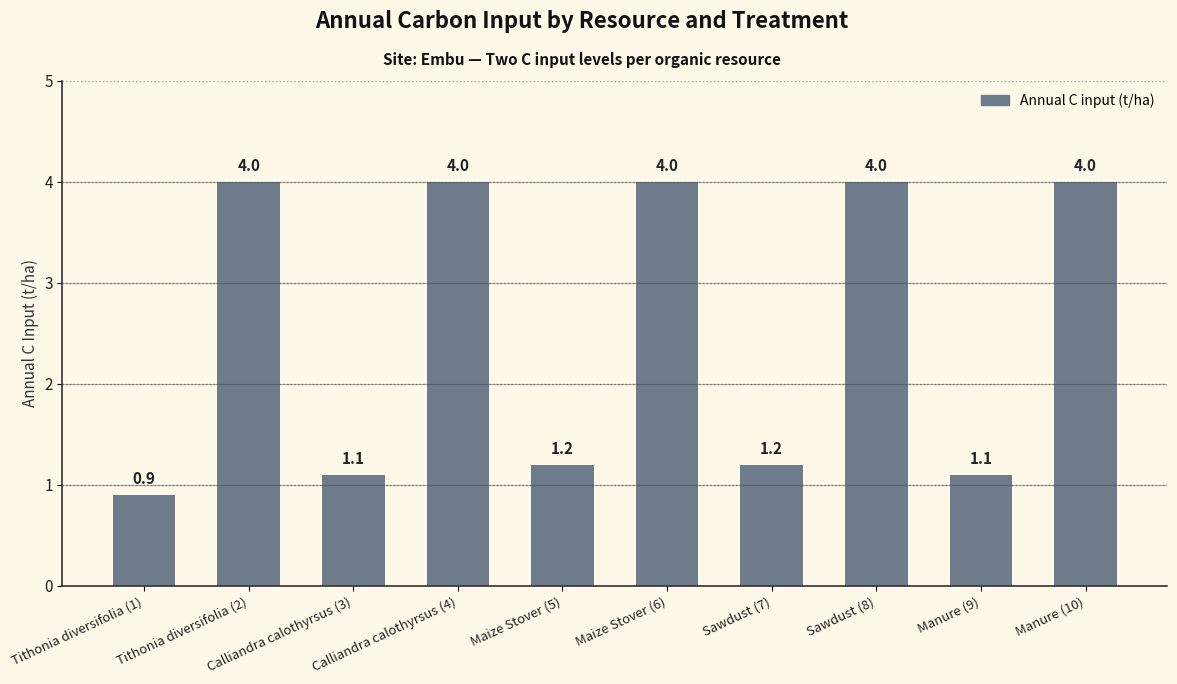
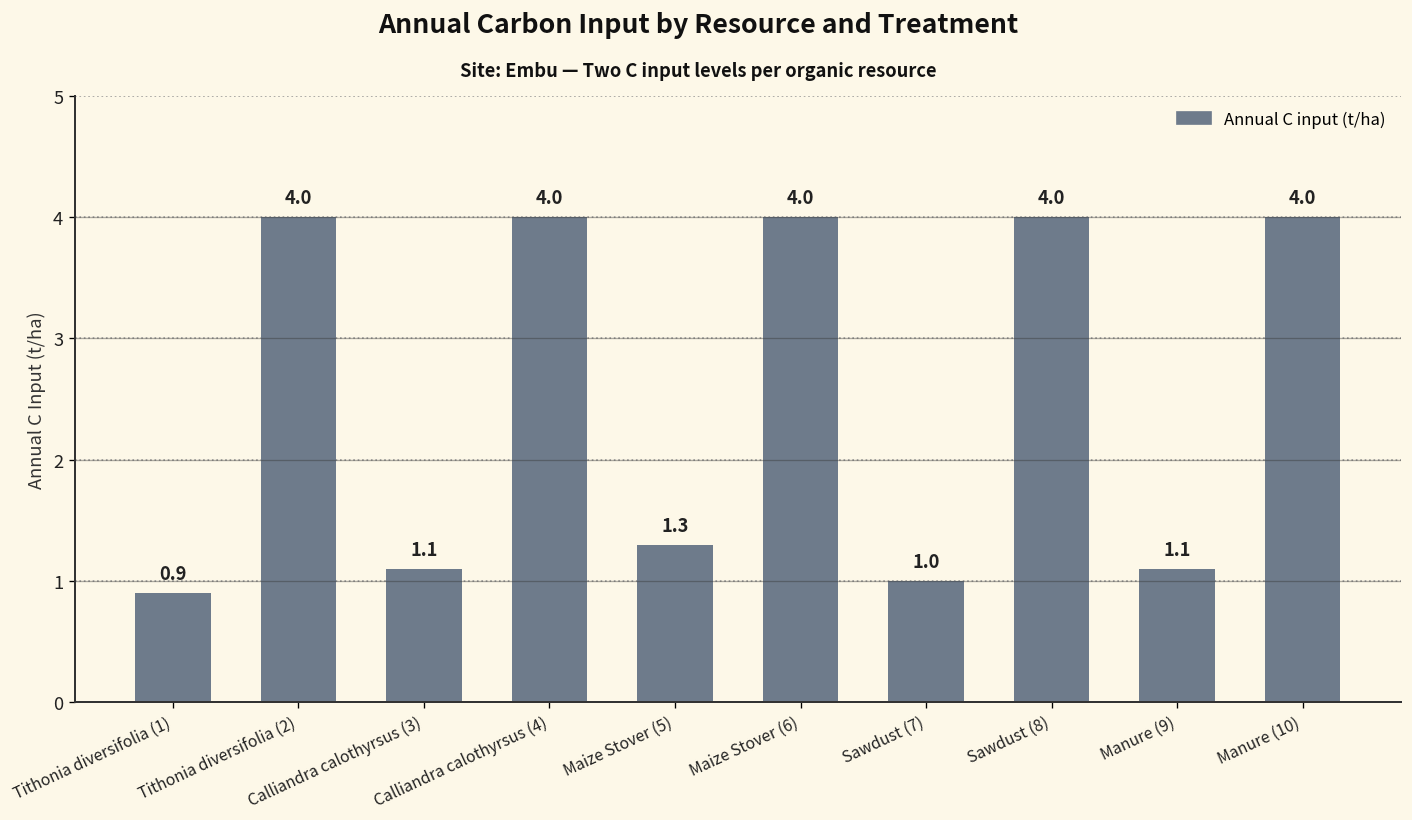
Maize Stover (5): 1.2 -> 1.3
Sawdust (7): 1.2 -> 1.0
